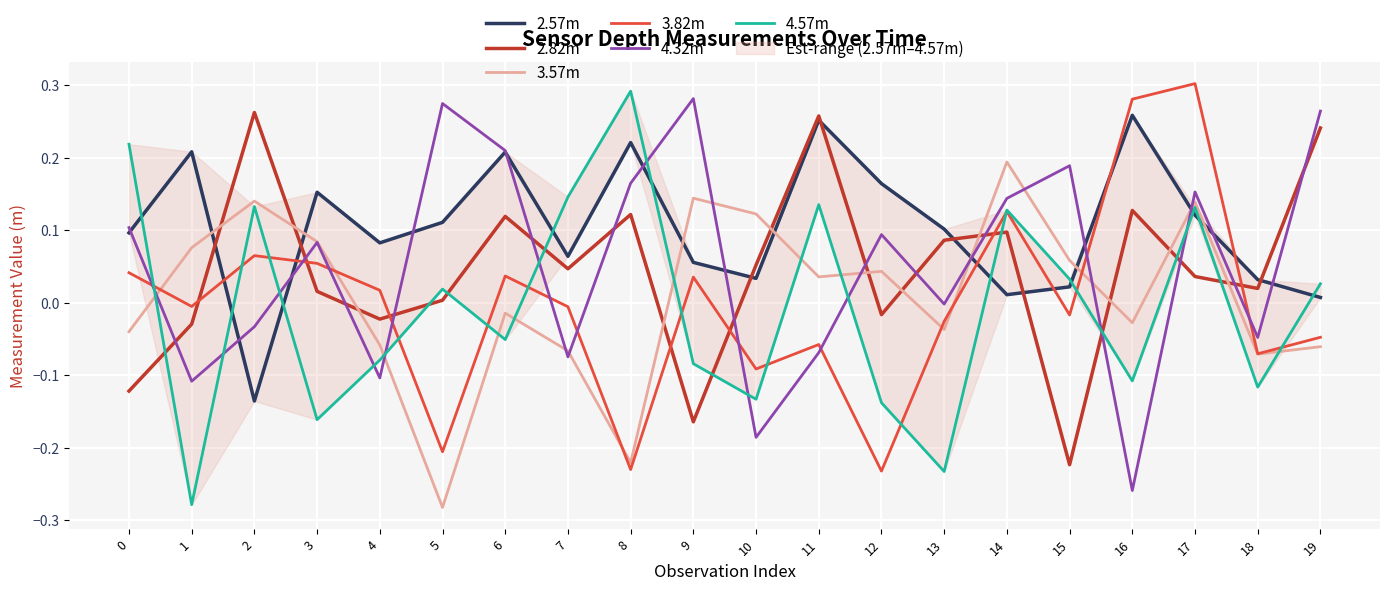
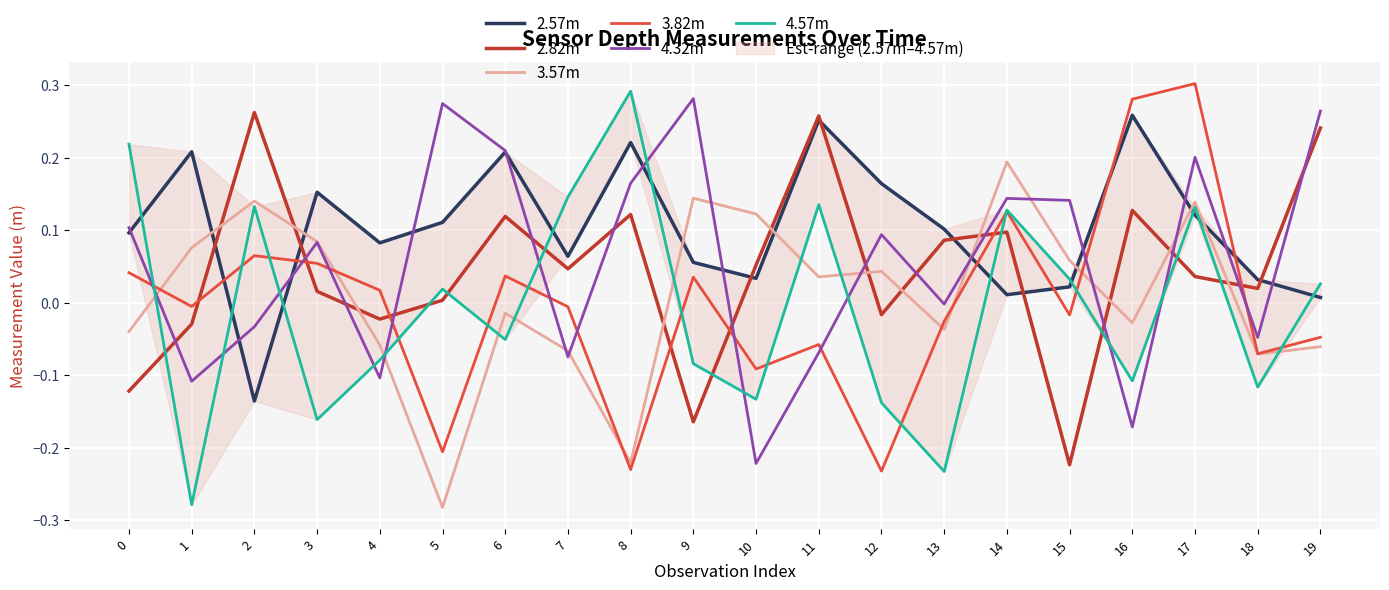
4.32m, 10: -0.19 -> -0.22
4.32m, 15: 0.19 -> 0.14
4.32m, 16: -0.26 -> -0.17
4.32m, 17: 0.15 -> 0.20
